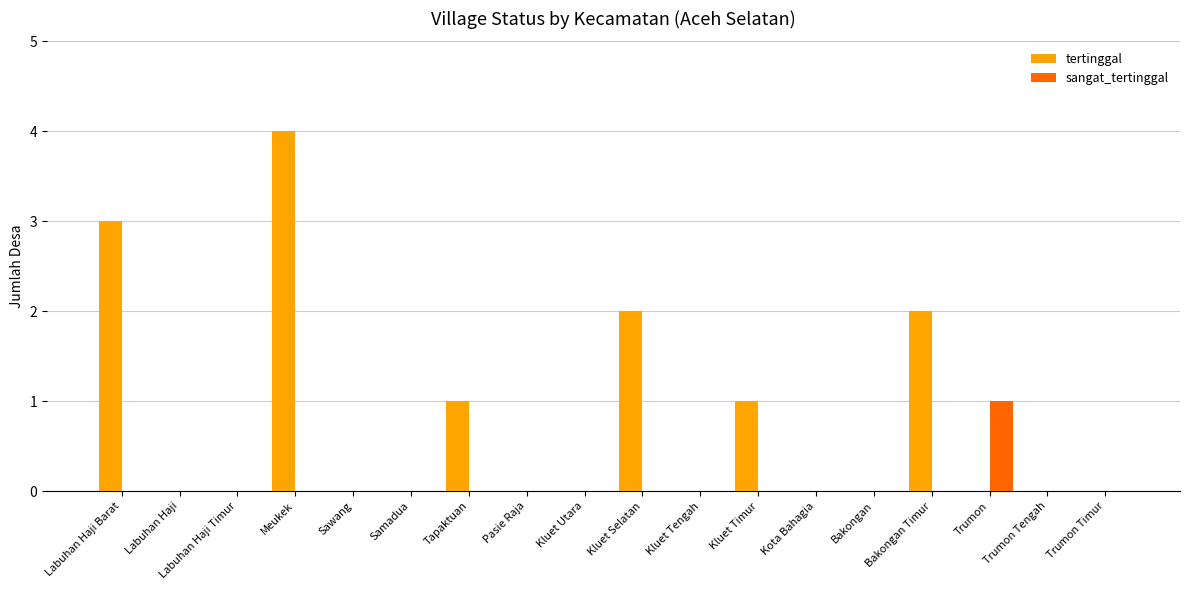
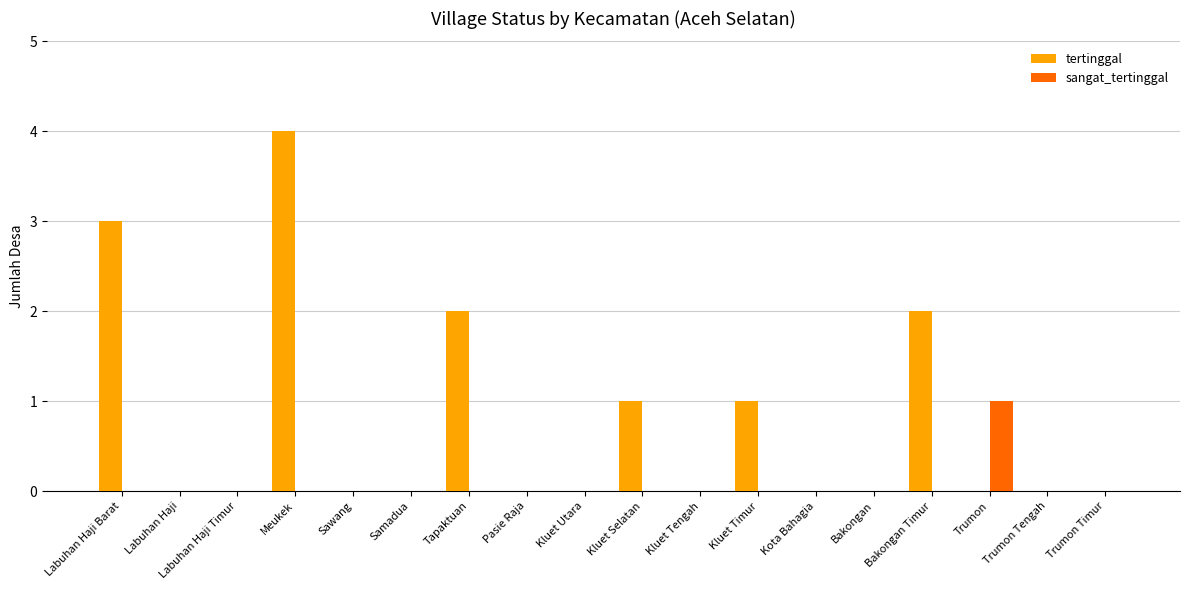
tertinggal, Tapaktuan: 1 -> 2
tertinggal, Kluet Selatan: 2 -> 1
